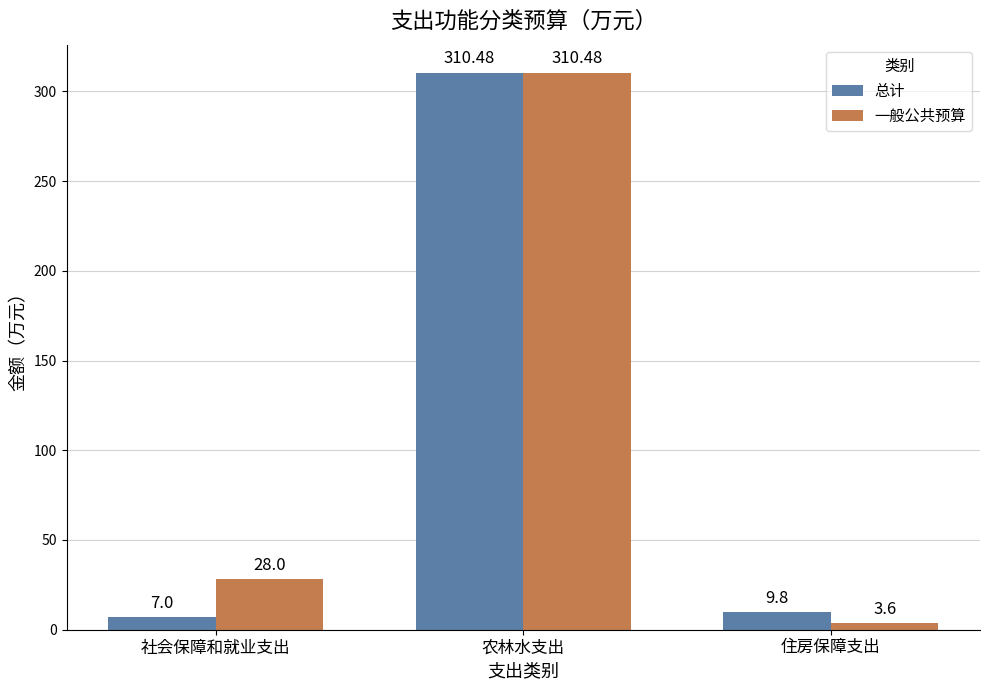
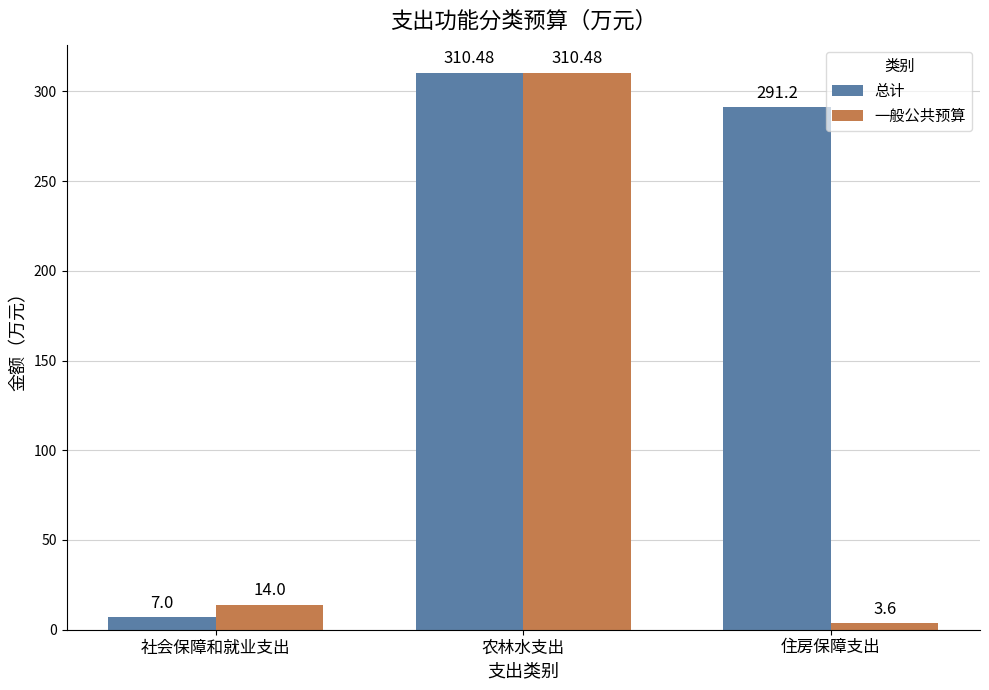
一般公共预算, 社会保障和就业支出: 28.0 -> 14.0
总计, 住房保障支出: 9.8 -> 291.2
